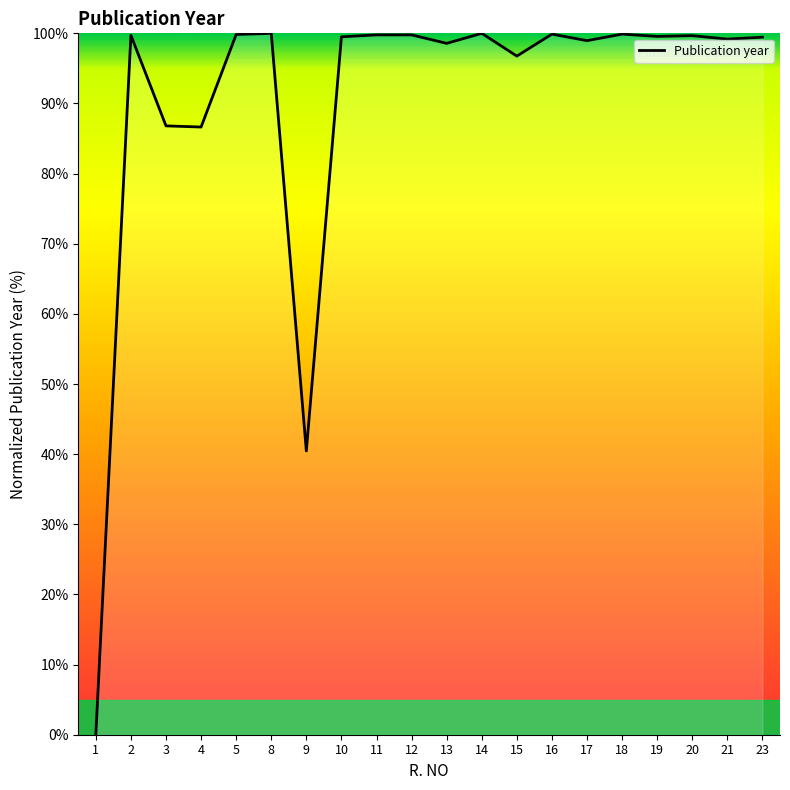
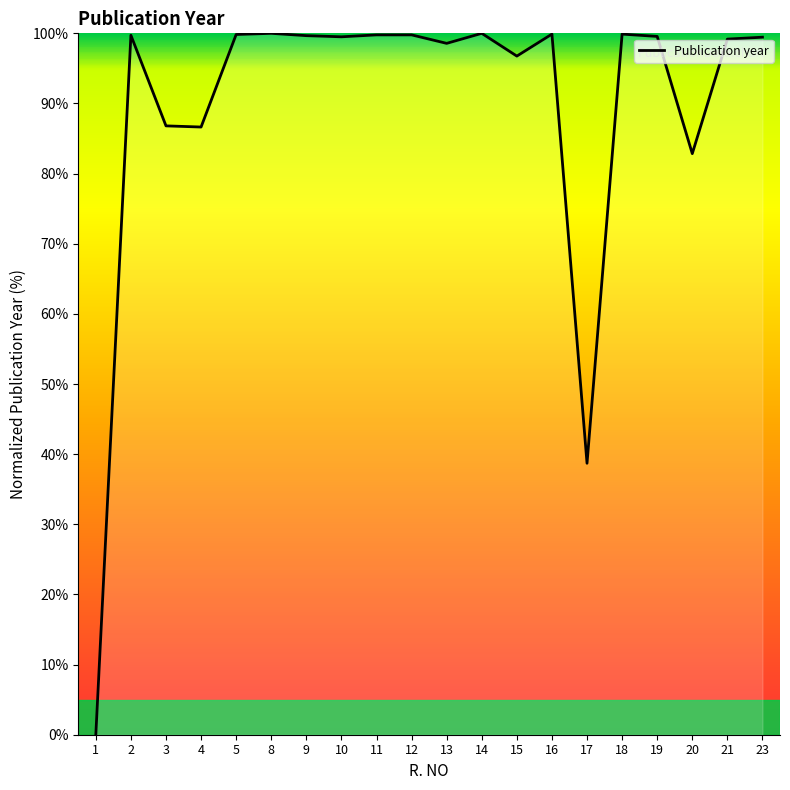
9: 40% -> 100%
17: 99% -> 39%
20: 100% -> 83%
